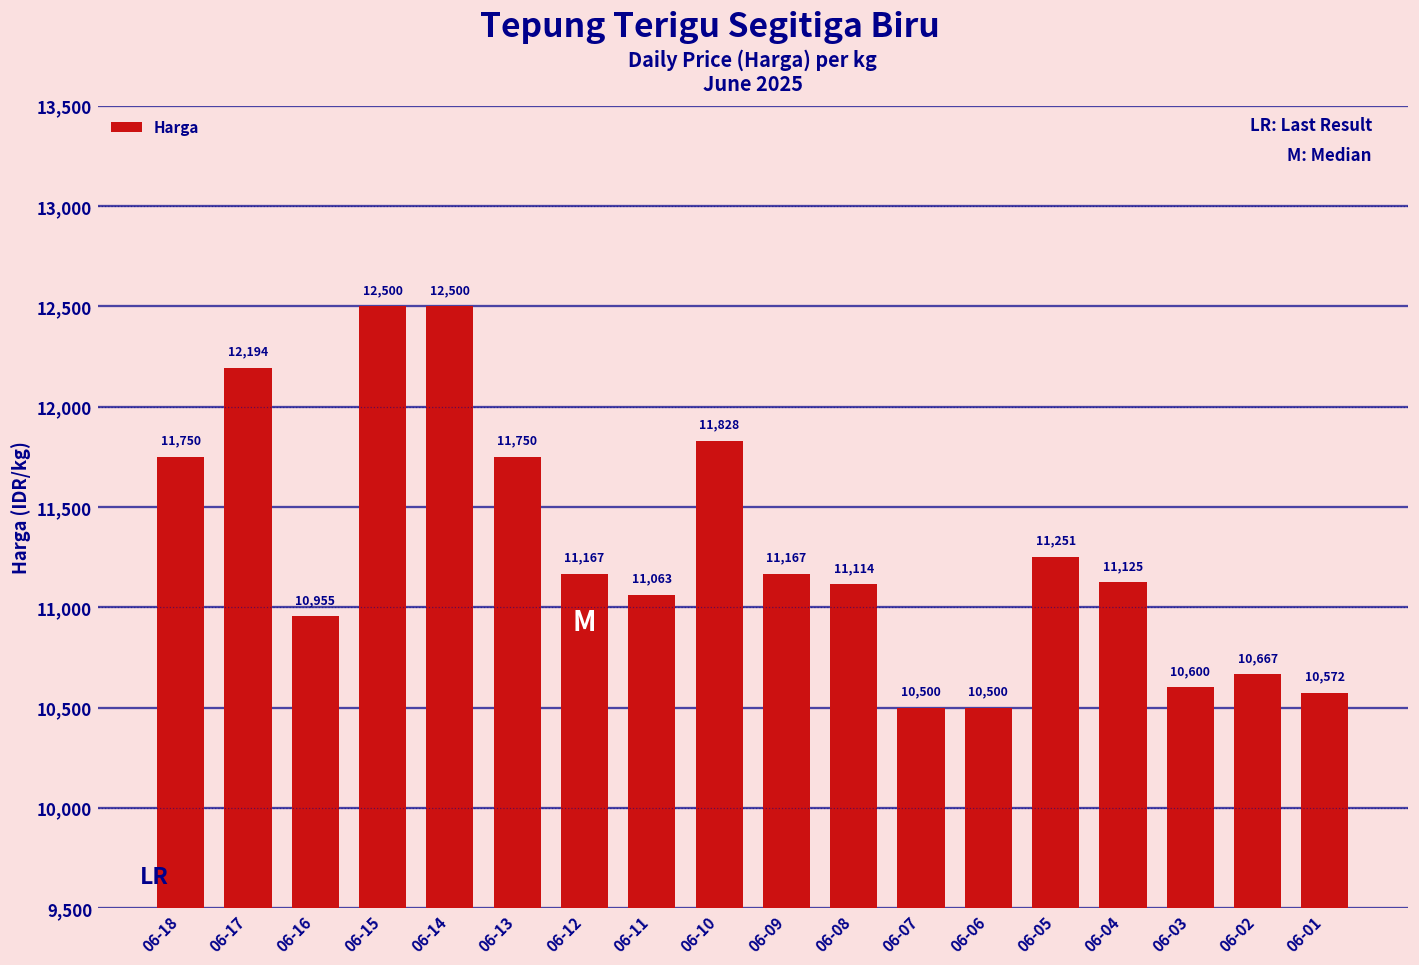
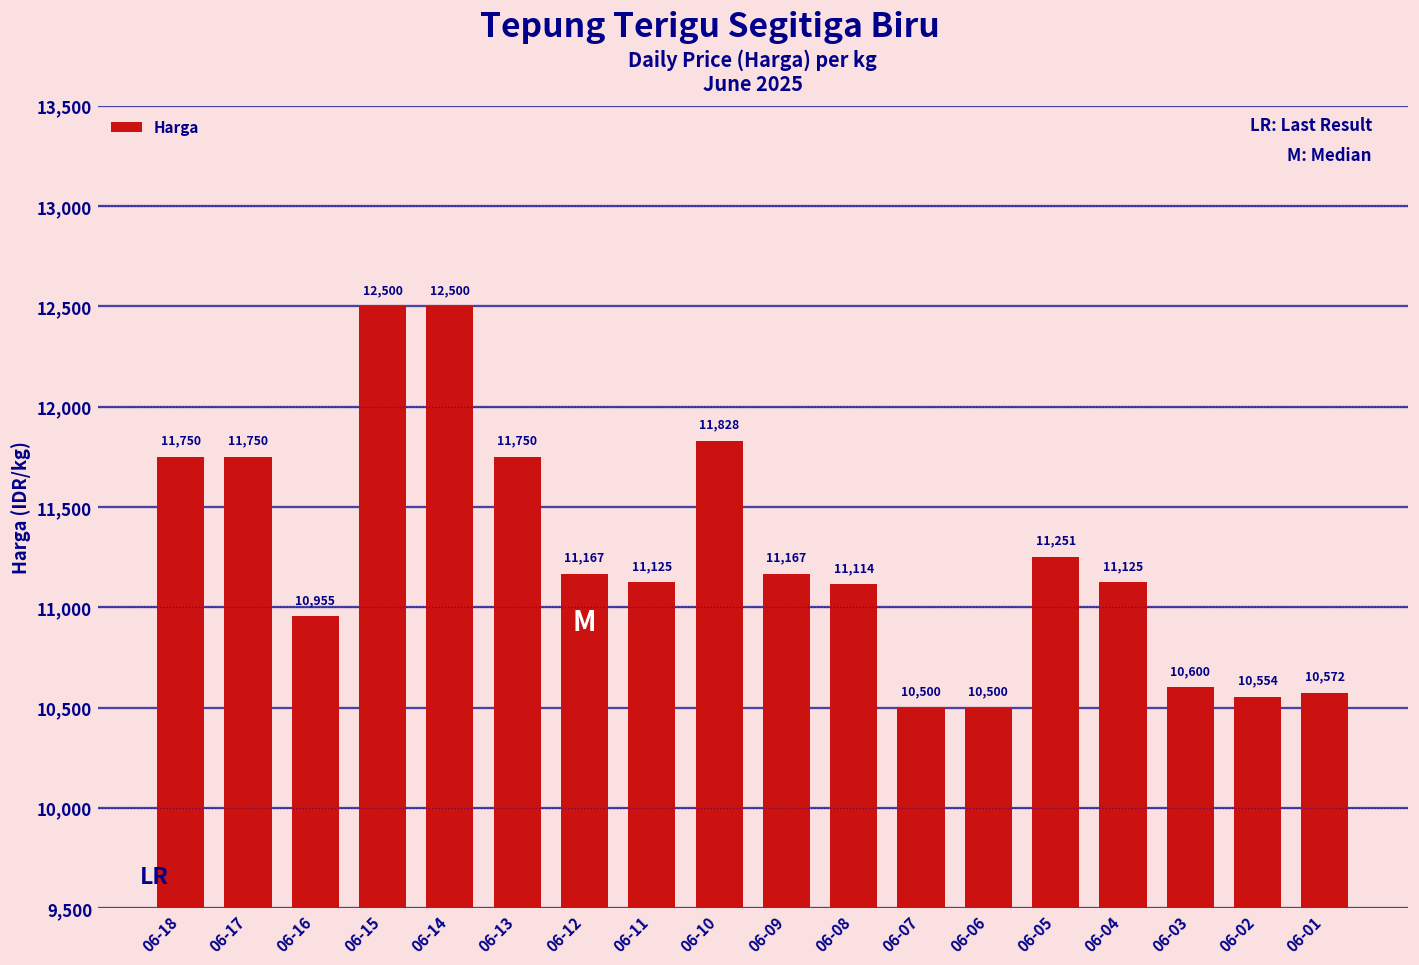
06-17: 12,194 -> 11,750
06-11: 11,063 -> 11,125
06-02: 10,667 -> 10,554
